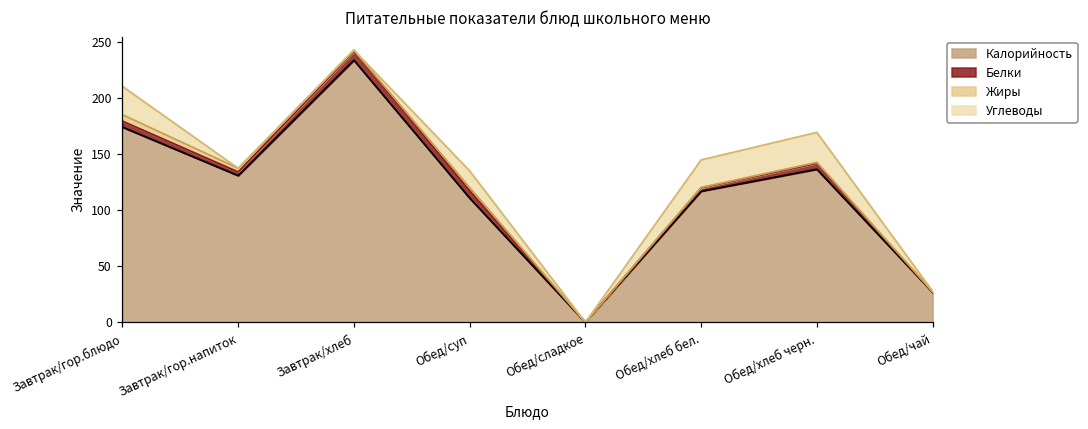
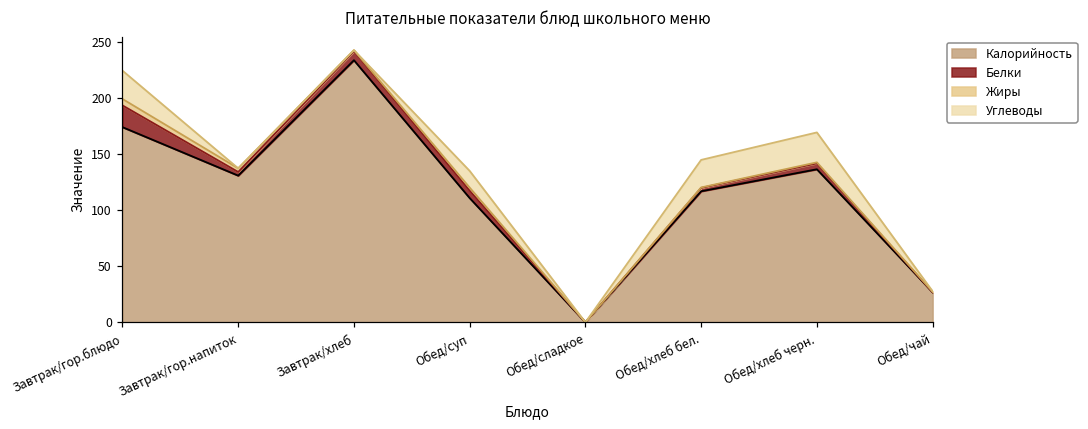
Белки, Завтрак/гор.блюдо: 5 -> 19
